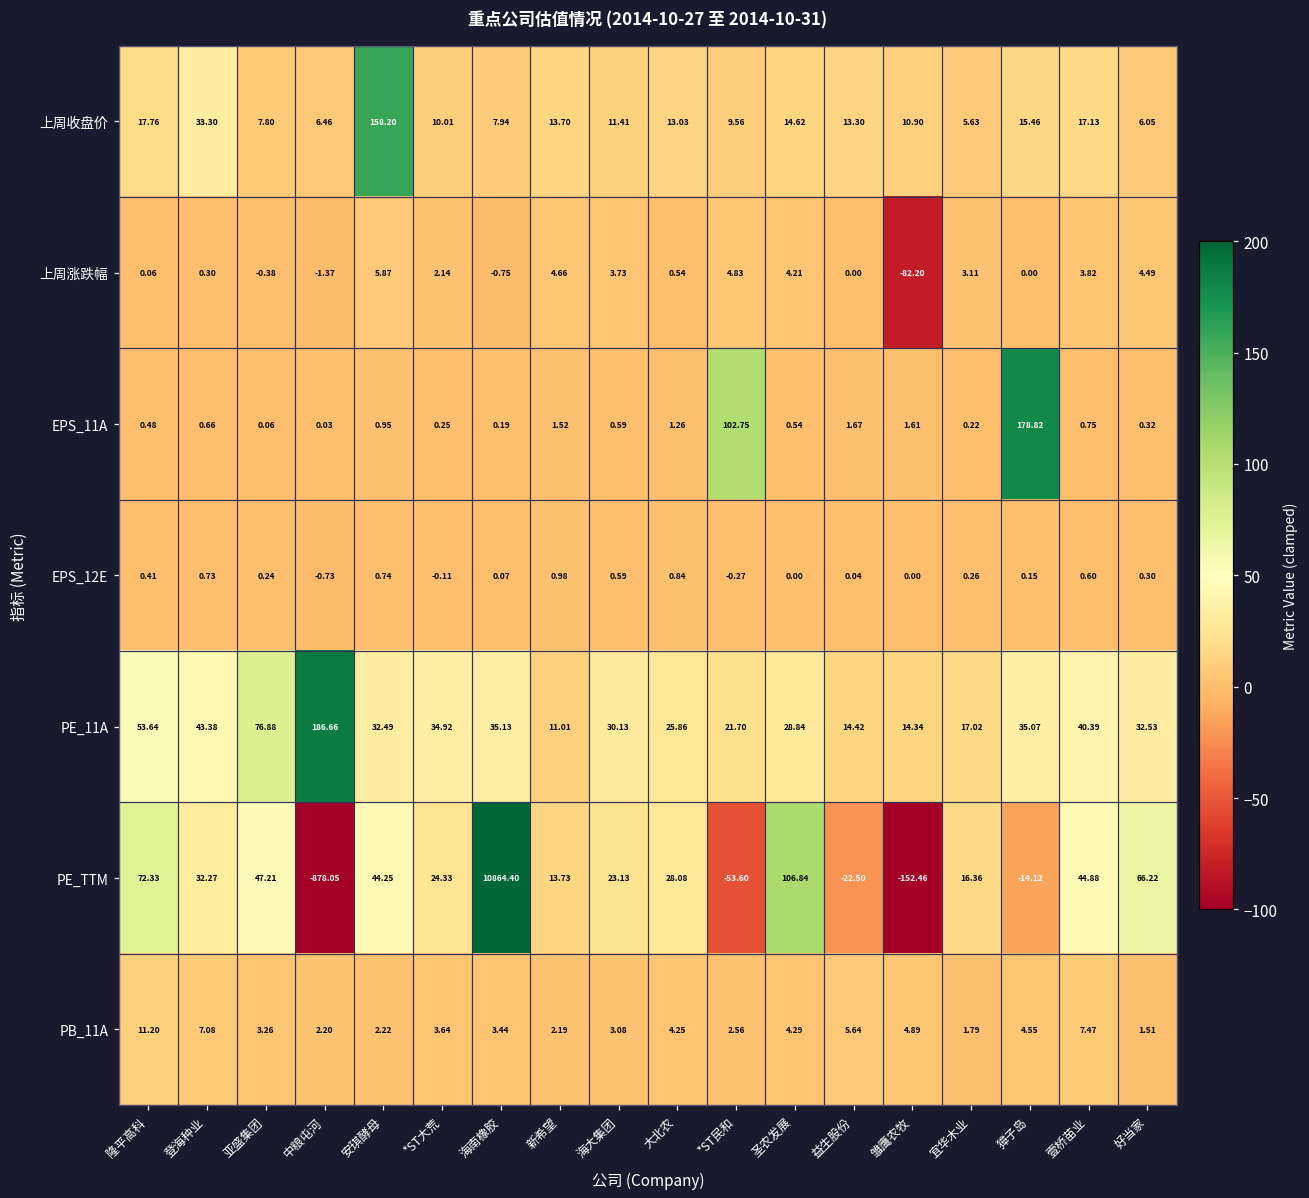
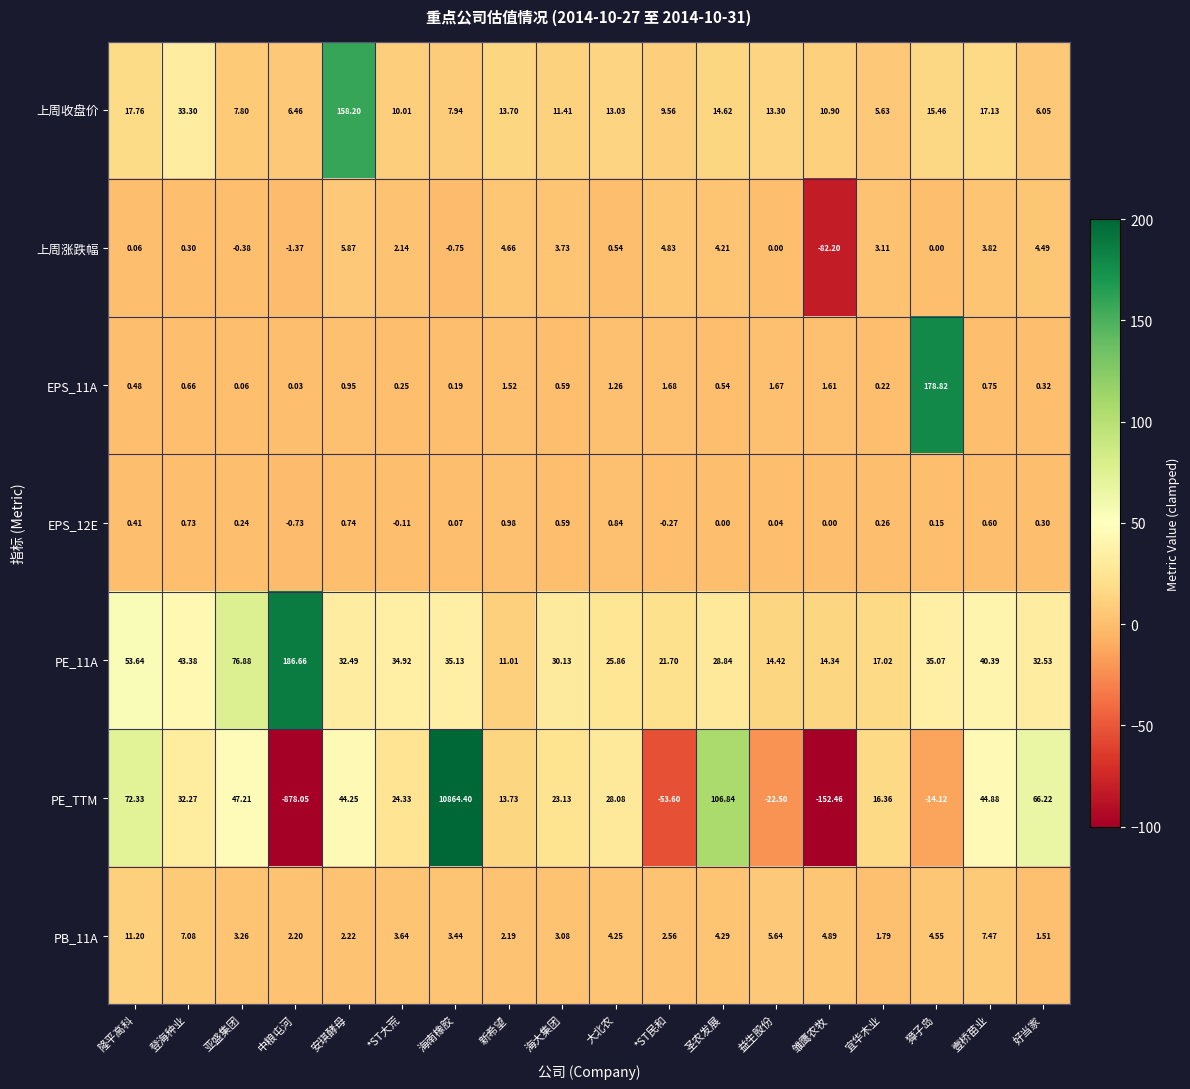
EPS_11A, *ST民和: 102.75 -> 1.68
